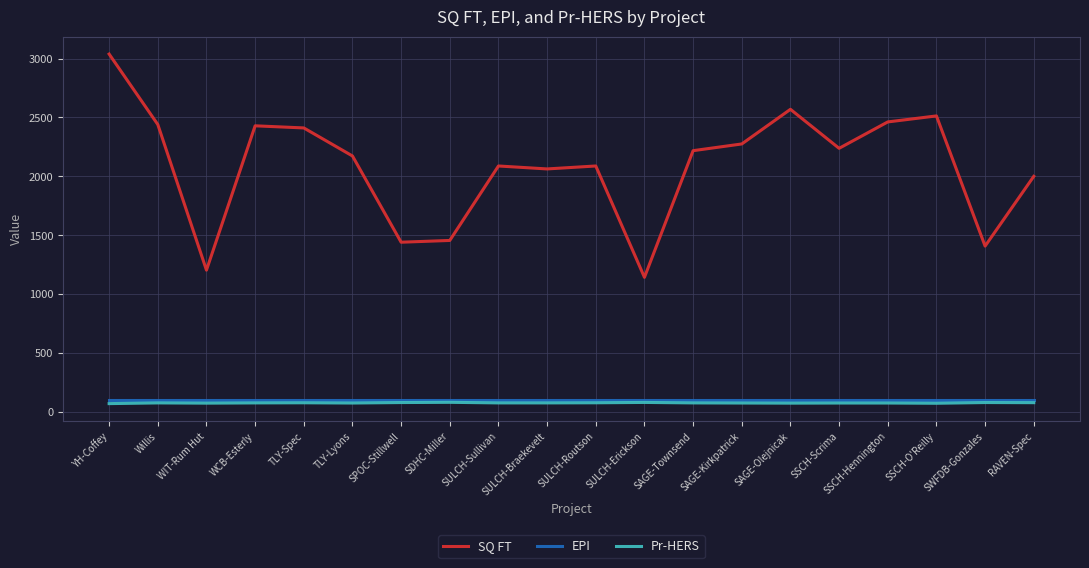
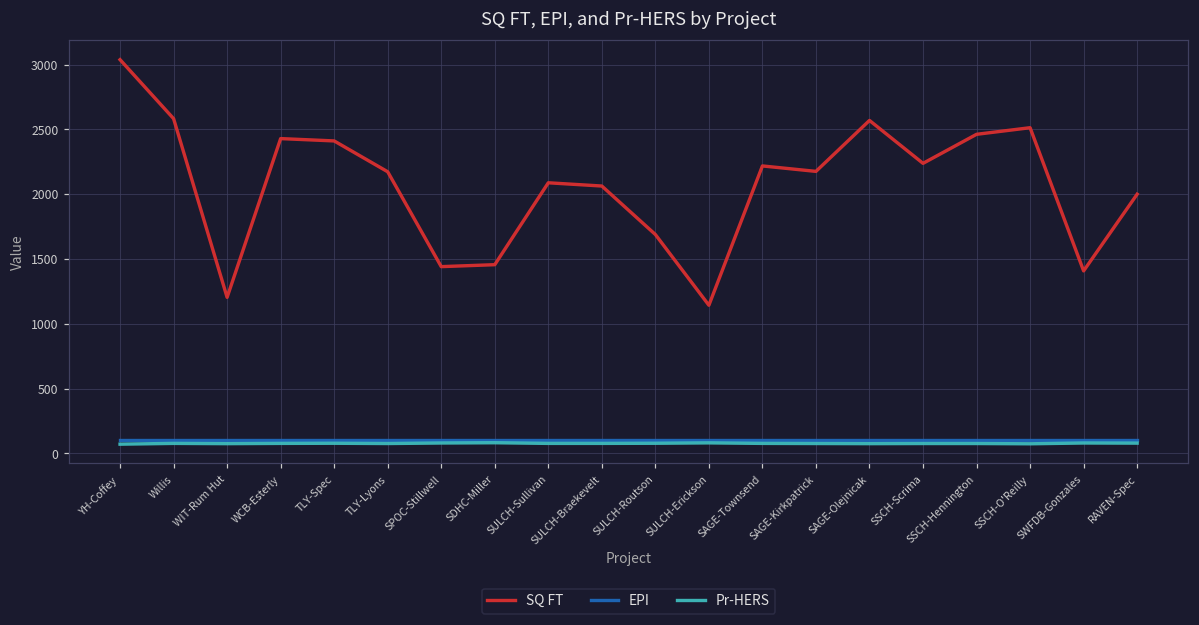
SQ FT, Willis: 2440 -> 2580
SQ FT, SULCH-Routson: 2090 -> 1690
SQ FT, SAGE-Kirkpatrick: 2280 -> 2180
